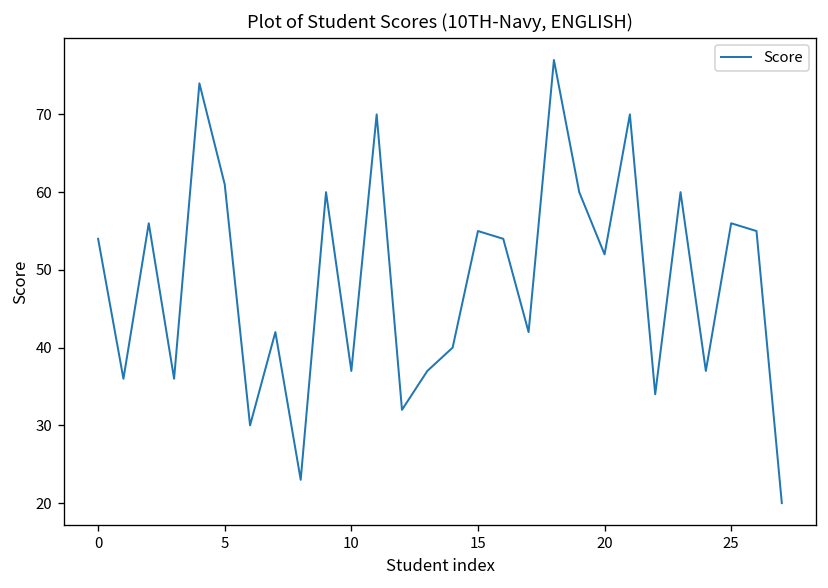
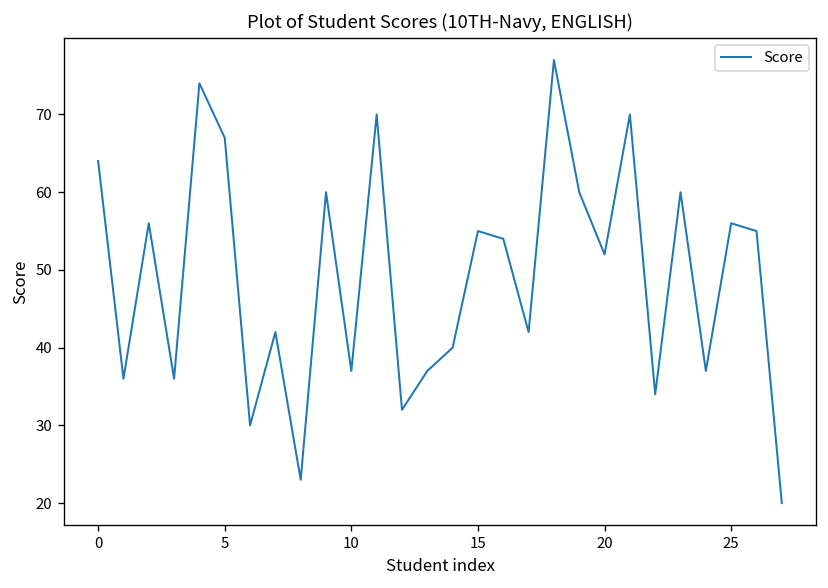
0: 54 -> 64
5: 61 -> 67
